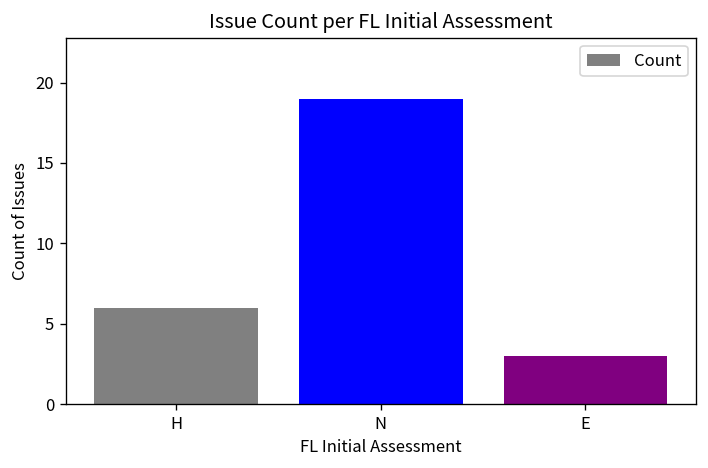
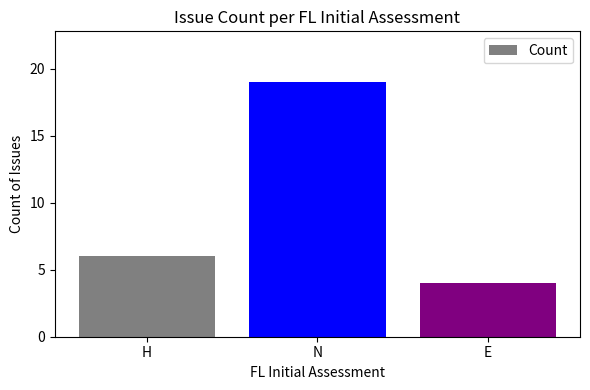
E: 3 -> 4
